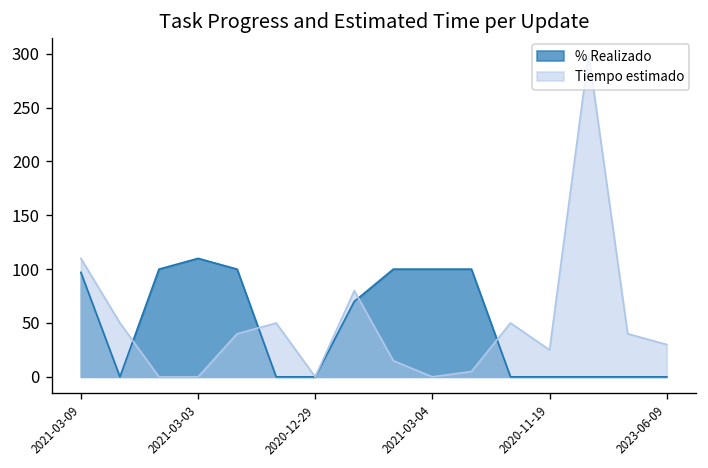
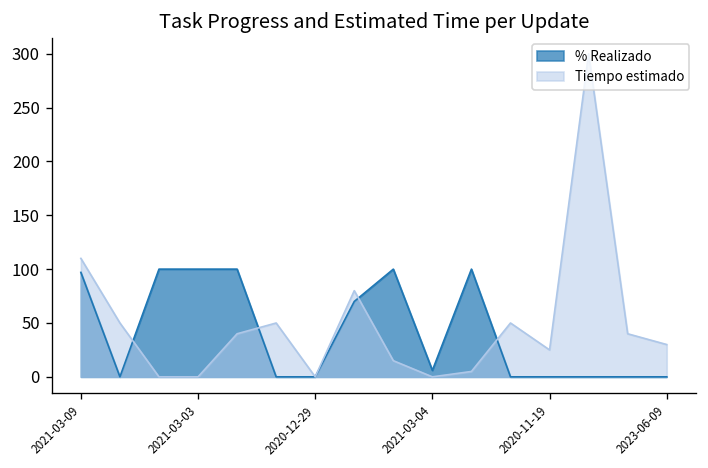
% Realizado, 2021-03-03: 110 -> 100
% Realizado, 2021-03-04: 100 -> 10
